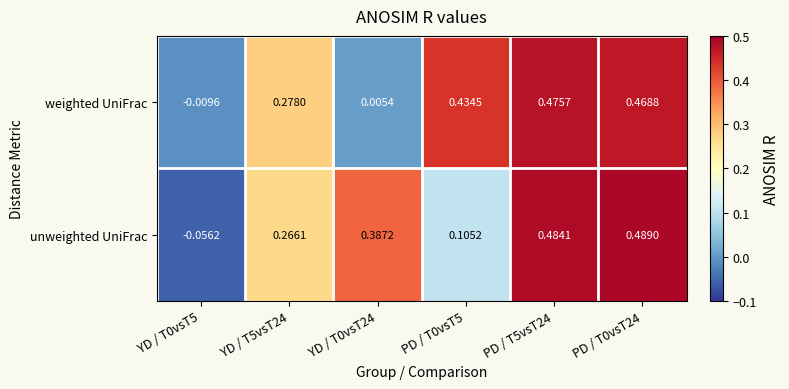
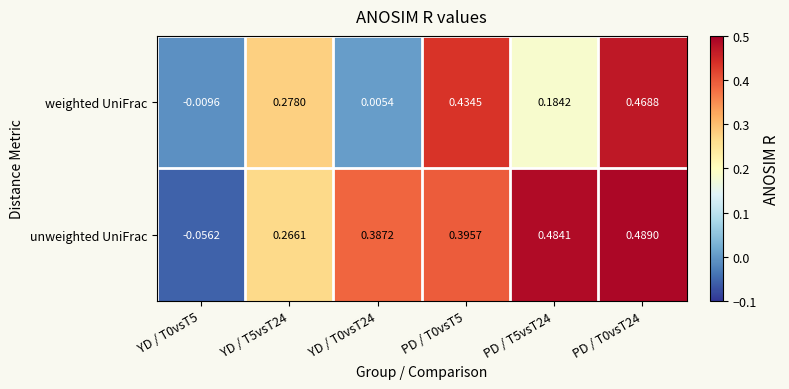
weighted UniFrac, PD / T5vsT24: 0.4757 -> 0.1842
unweighted UniFrac, PD / T0vsT5: 0.1052 -> 0.3957
